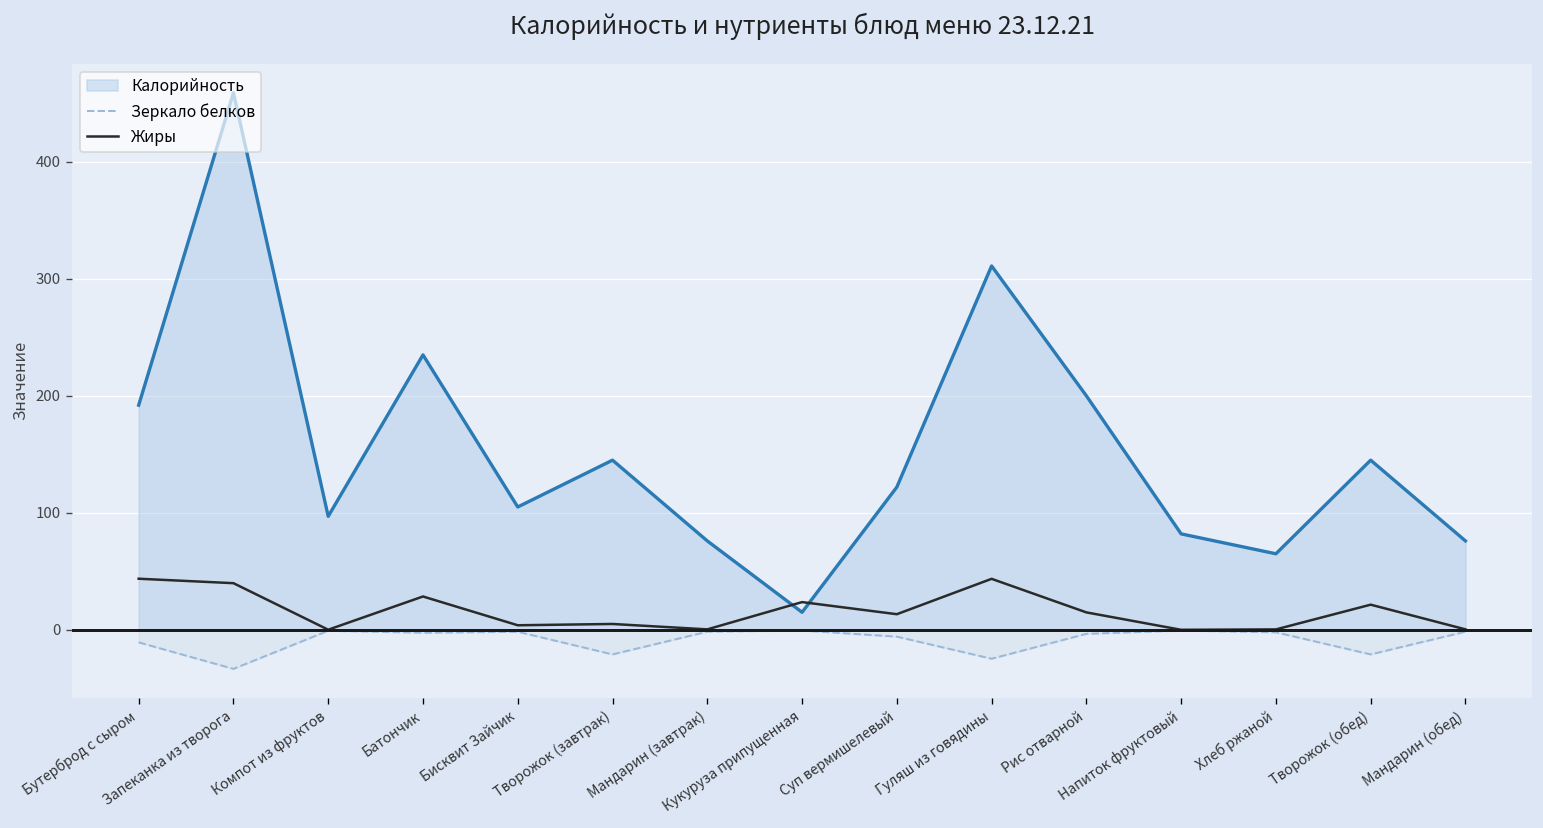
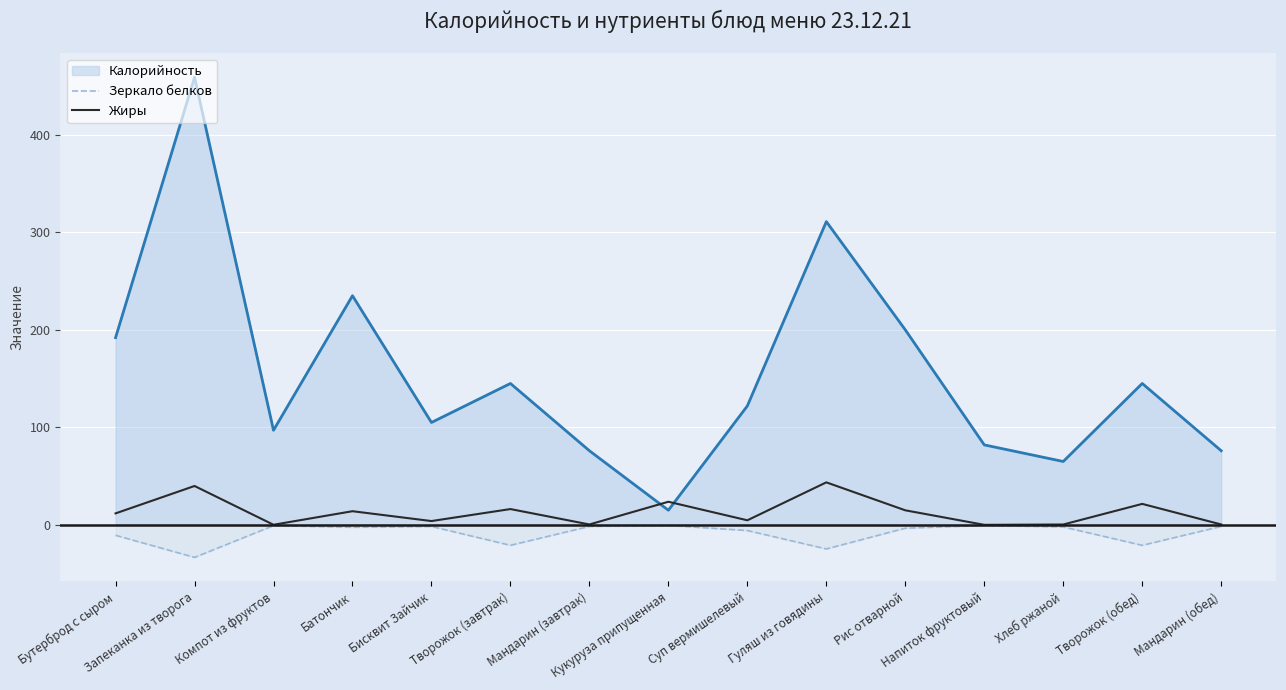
Жиры, Бутерброд с сыром: 40 -> 10
Жиры, Батончик: 30 -> 10
Жиры, Творожок (завтрак): 10 -> 20
Жиры, Суп вермишелевый: 10 -> 0
